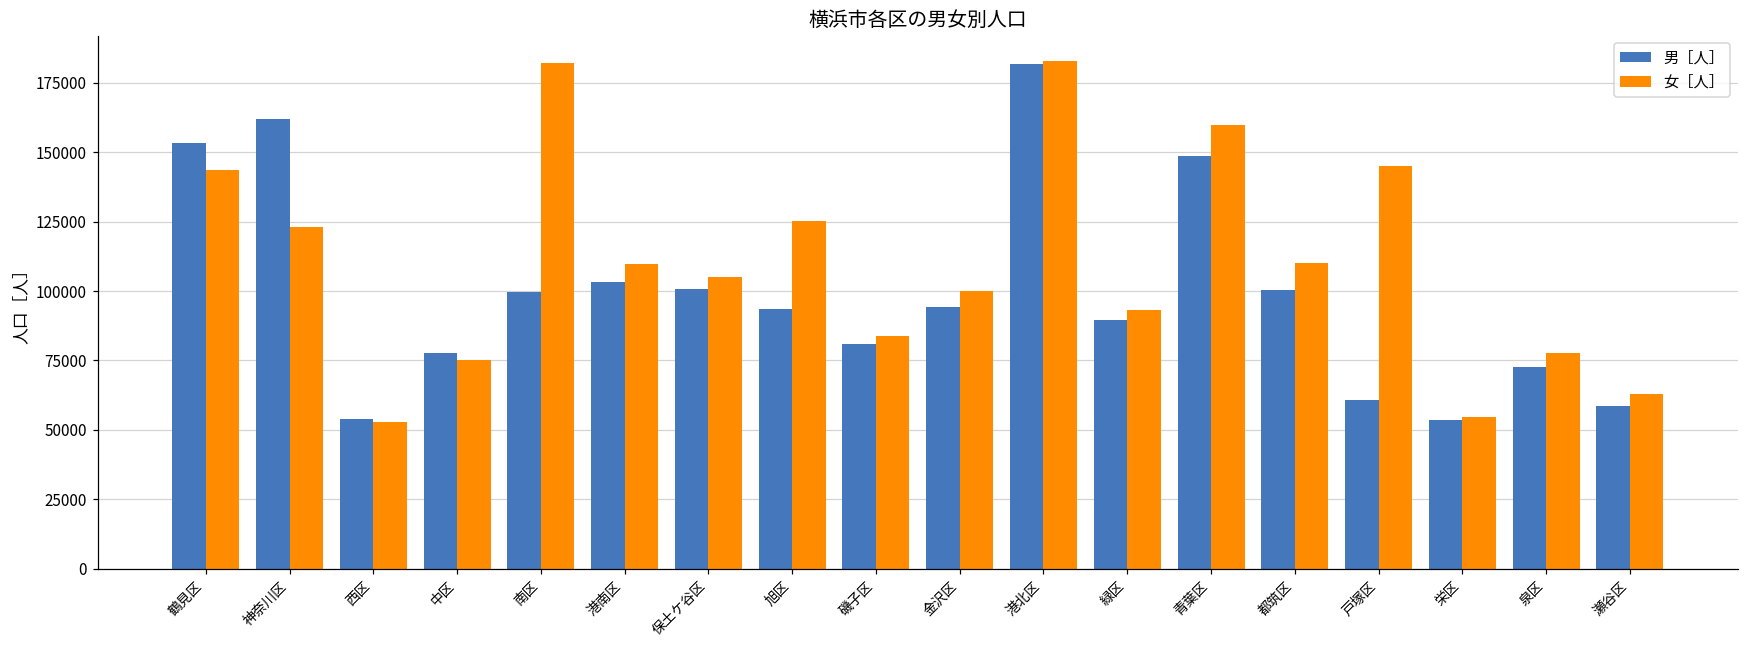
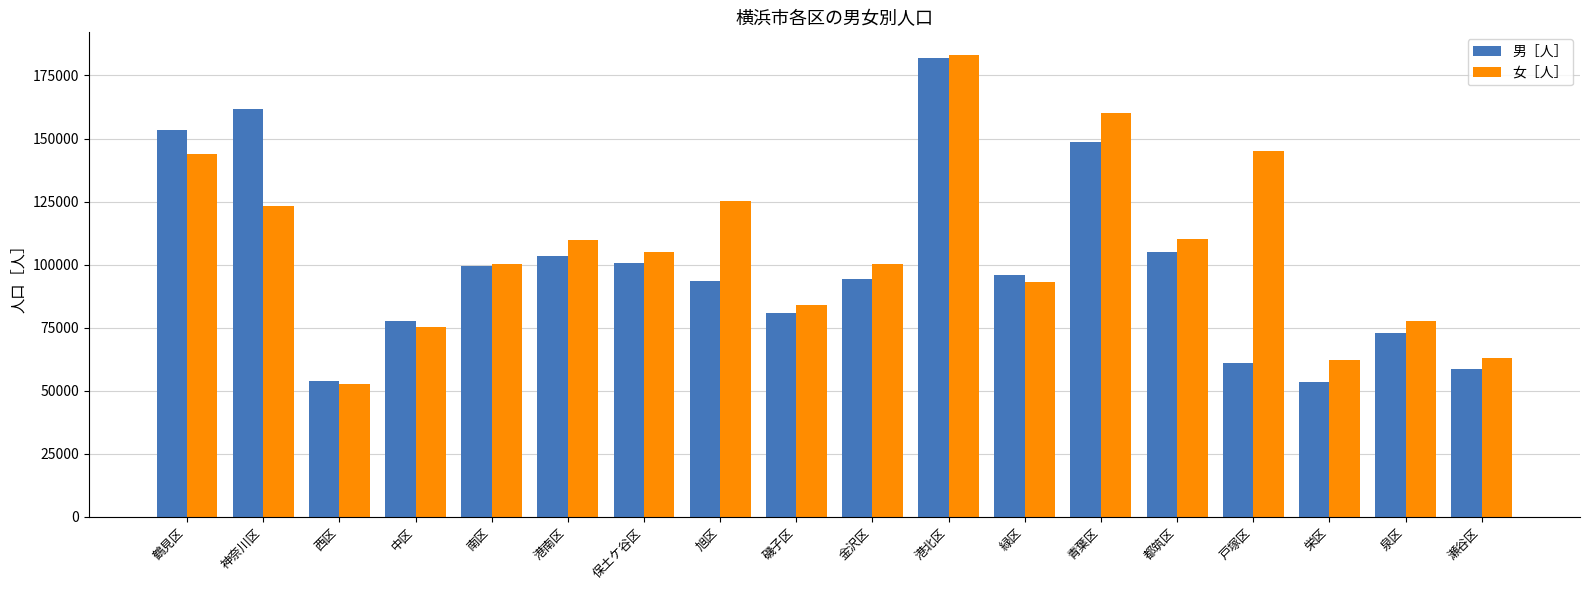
女［人］, 南区: 182000 -> 100000
男［人］, 緑区: 90000 -> 96000
男［人］, 都筑区: 101000 -> 105000
女［人］, 栄区: 55000 -> 62000
